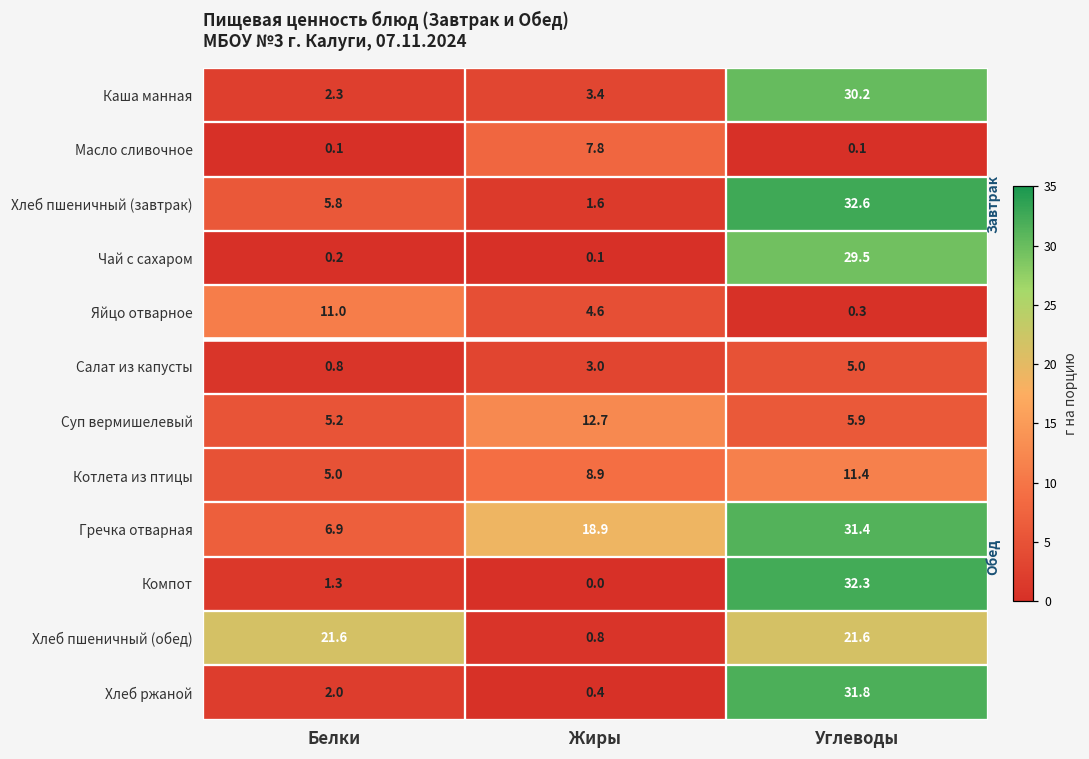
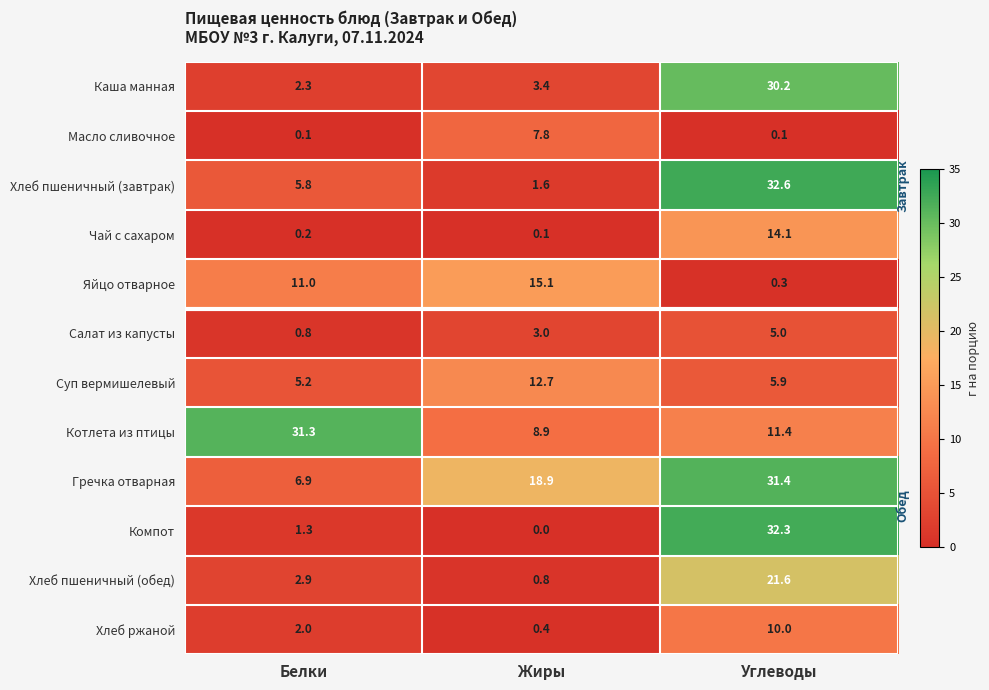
Чай с сахаром, Углеводы: 29.5 -> 14.1
Яйцо отварное, Жиры: 4.6 -> 15.1
Котлета из птицы, Белки: 5.0 -> 31.3
Хлеб пшеничный (обед), Белки: 21.6 -> 2.9
Хлеб ржаной, Углеводы: 31.8 -> 10.0
